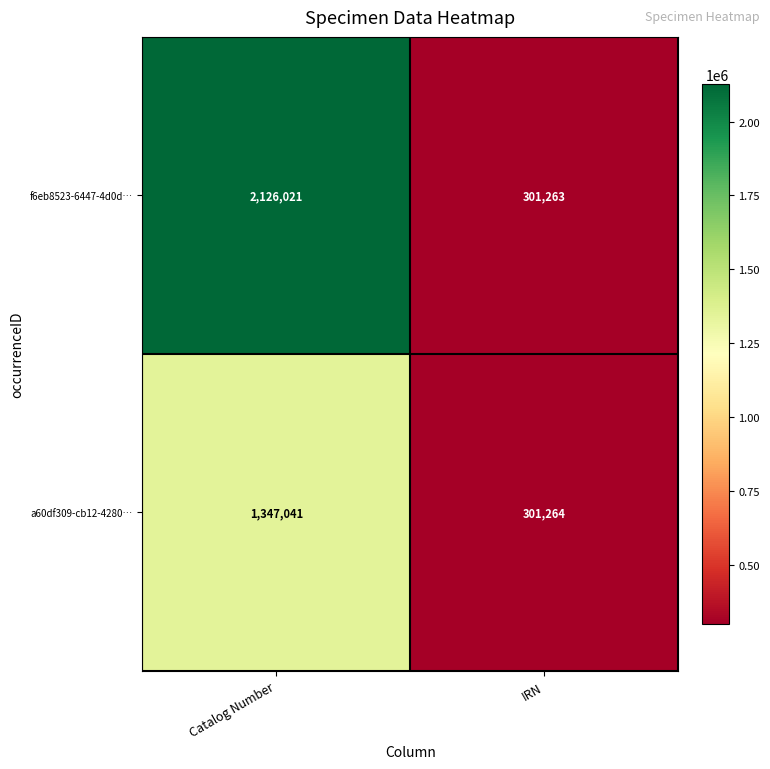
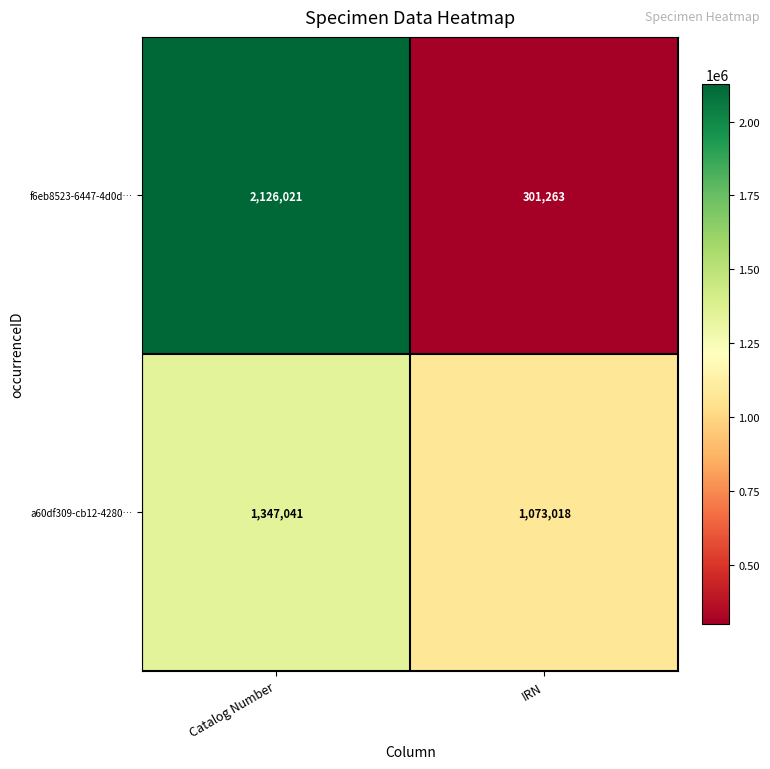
a60df309-cb12-4280…, IRN: 301,264 -> 1,073,018
